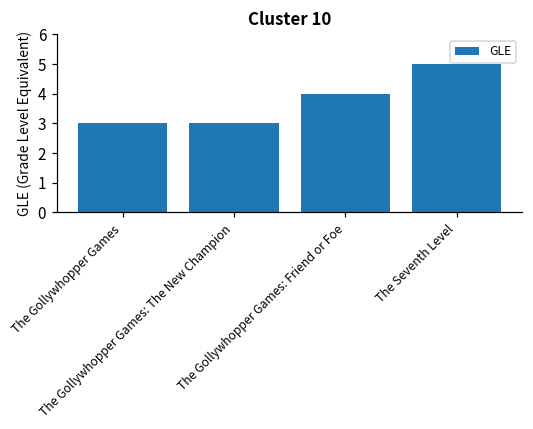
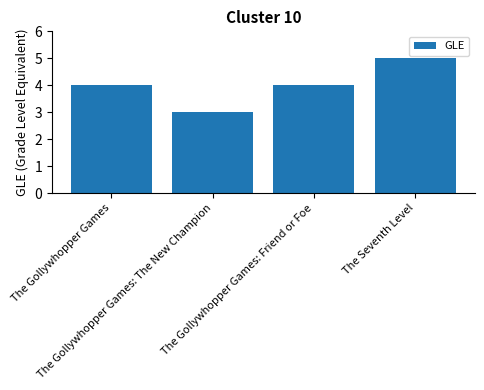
The Gollywhopper Games: 3 -> 4
